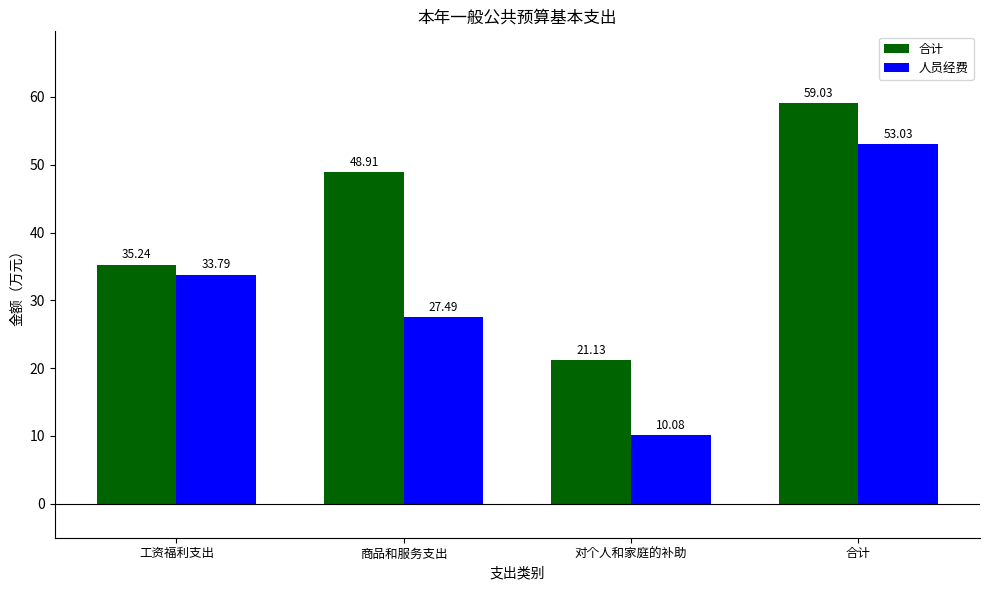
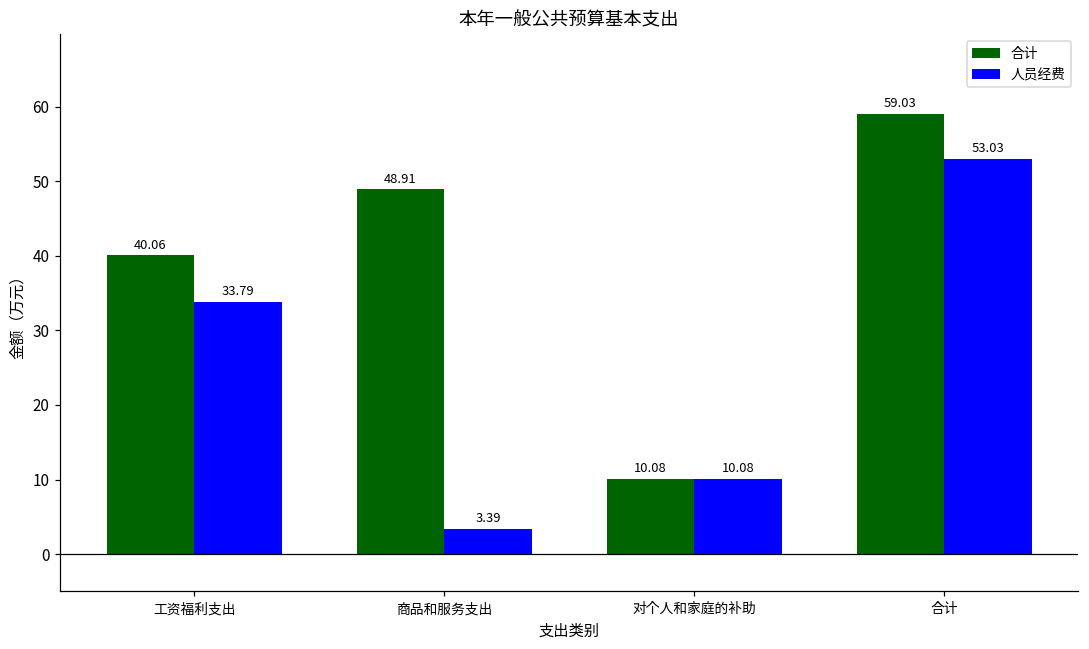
合计, 工资福利支出: 35.24 -> 40.06
人员经费, 商品和服务支出: 27.49 -> 3.39
合计, 对个人和家庭的补助: 21.13 -> 10.08
